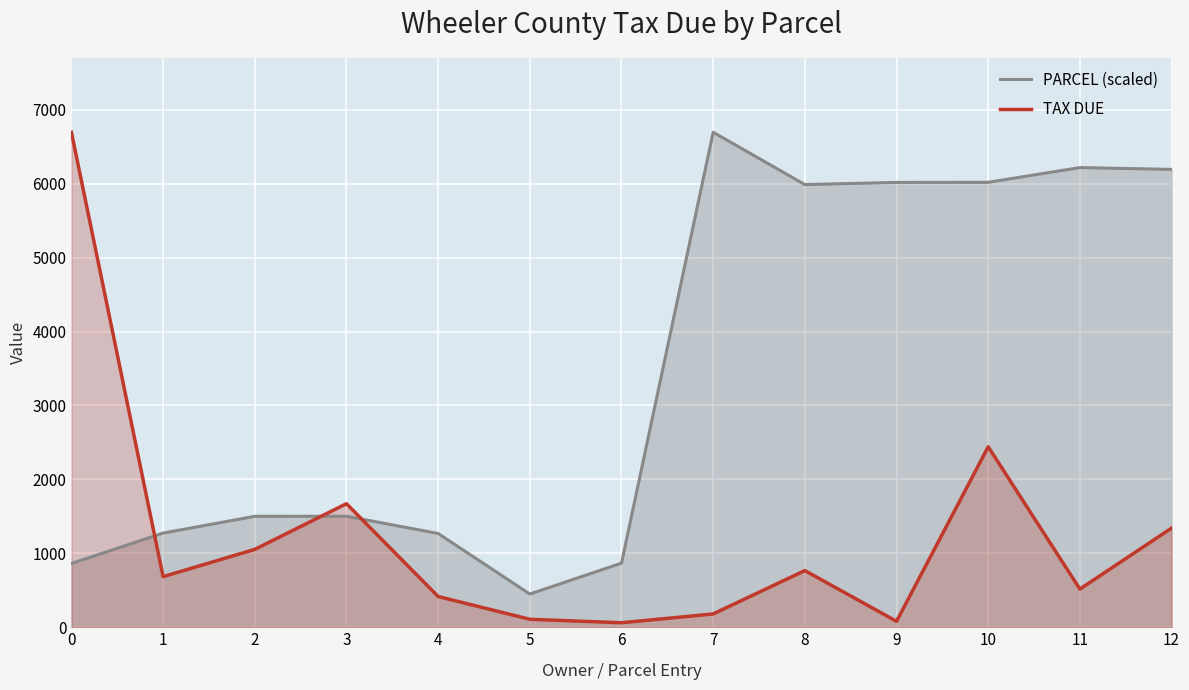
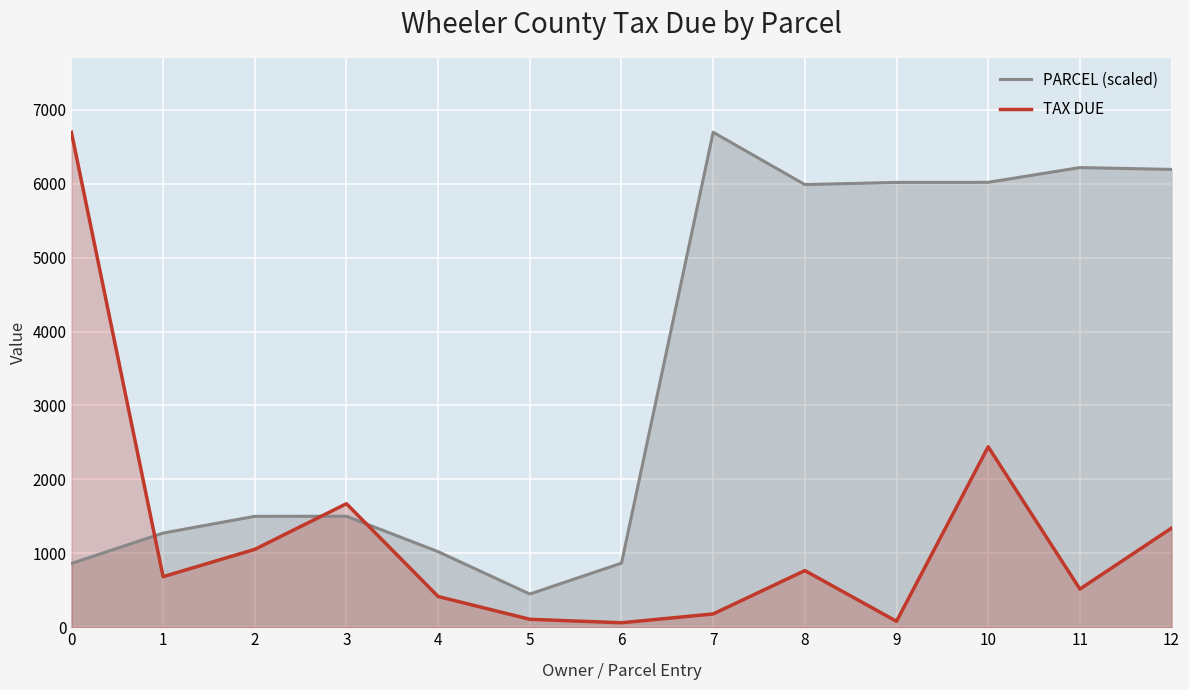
PARCEL (scaled), 4: 1300 -> 1000
